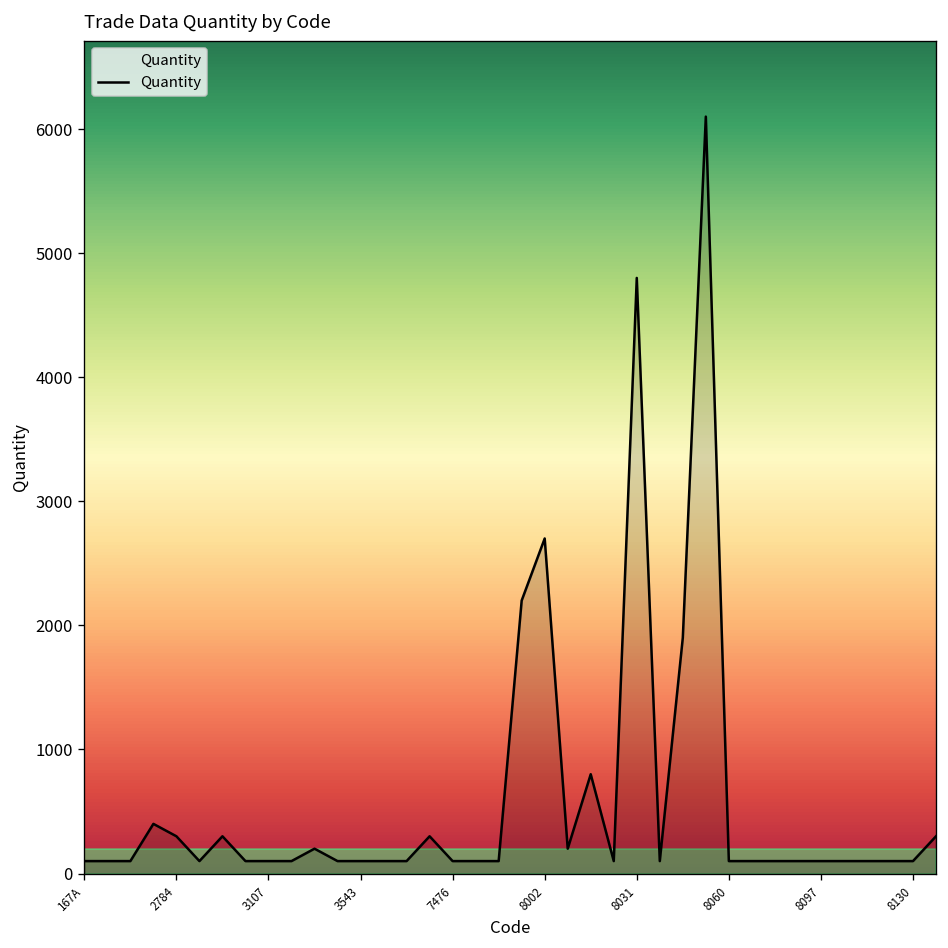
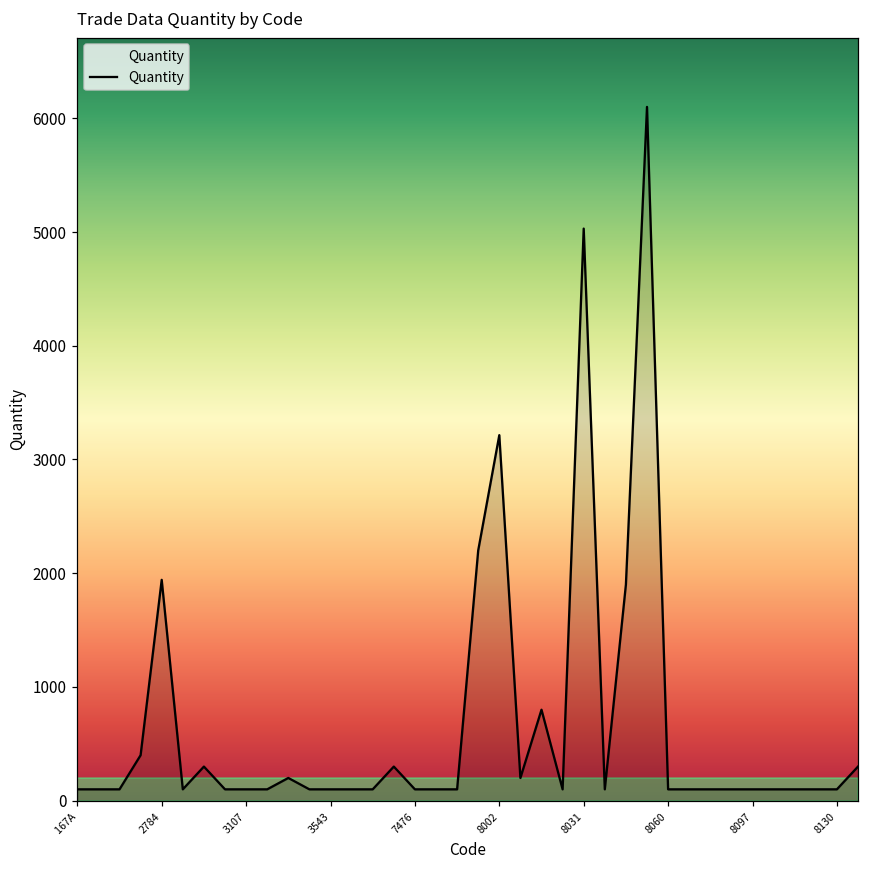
2784: 300 -> 1940
8002: 2700 -> 3210
8031: 4800 -> 5030
